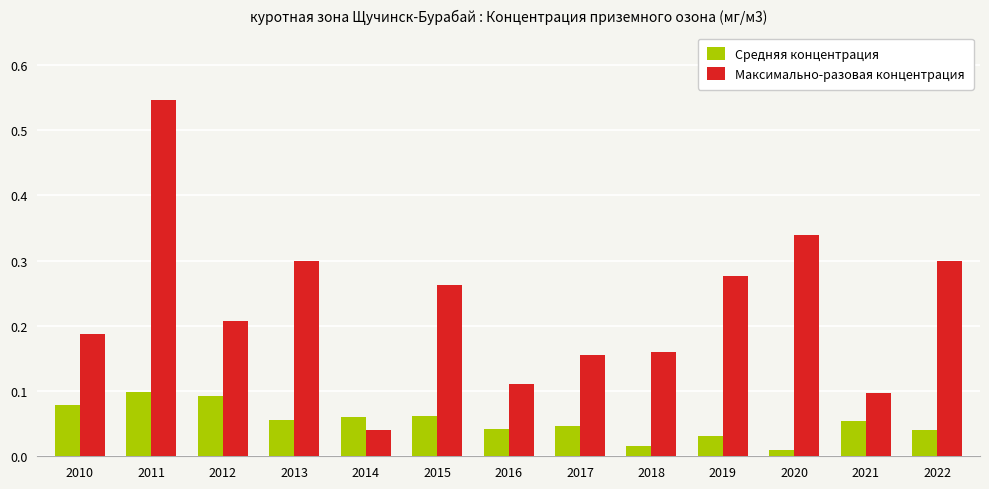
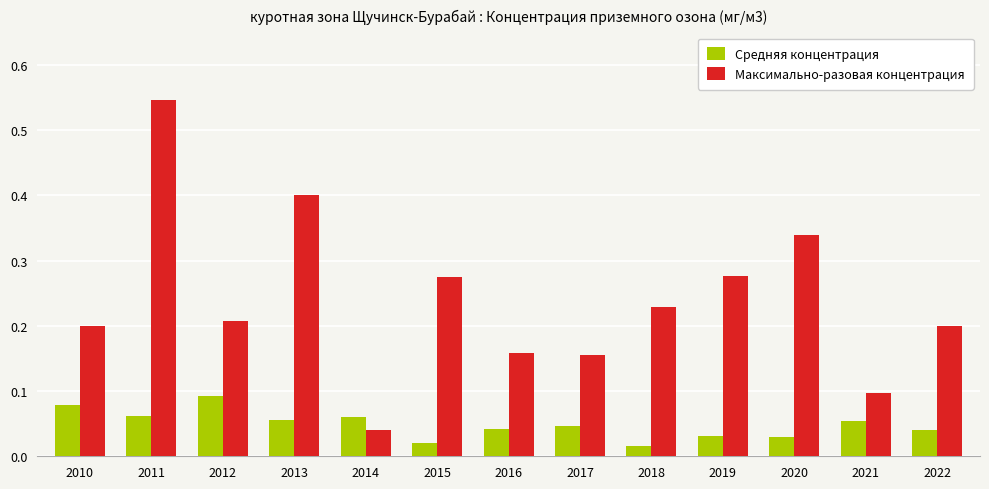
Максимально-разовая концентрация, 2010: 0.19 -> 0.20
Средняя концентрация, 2011: 0.10 -> 0.06
Максимально-разовая концентрация, 2013: 0.3 -> 0.4
Средняя концентрация, 2015: 0.06 -> 0.02
Максимально-разовая концентрация, 2015: 0.26 -> 0.28
Максимально-разовая концентрация, 2016: 0.11 -> 0.16
Максимально-разовая концентрация, 2018: 0.16 -> 0.23
Средняя концентрация, 2020: 0.01 -> 0.03
Максимально-разовая концентрация, 2022: 0.3 -> 0.2
